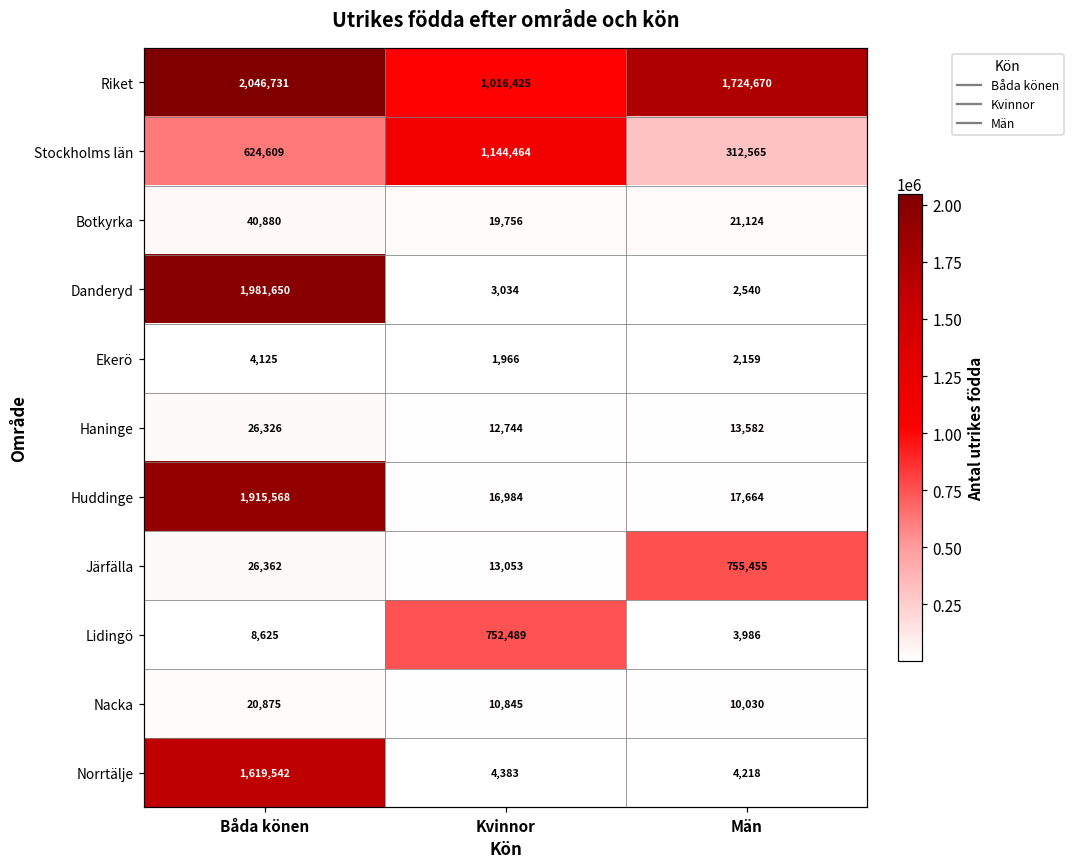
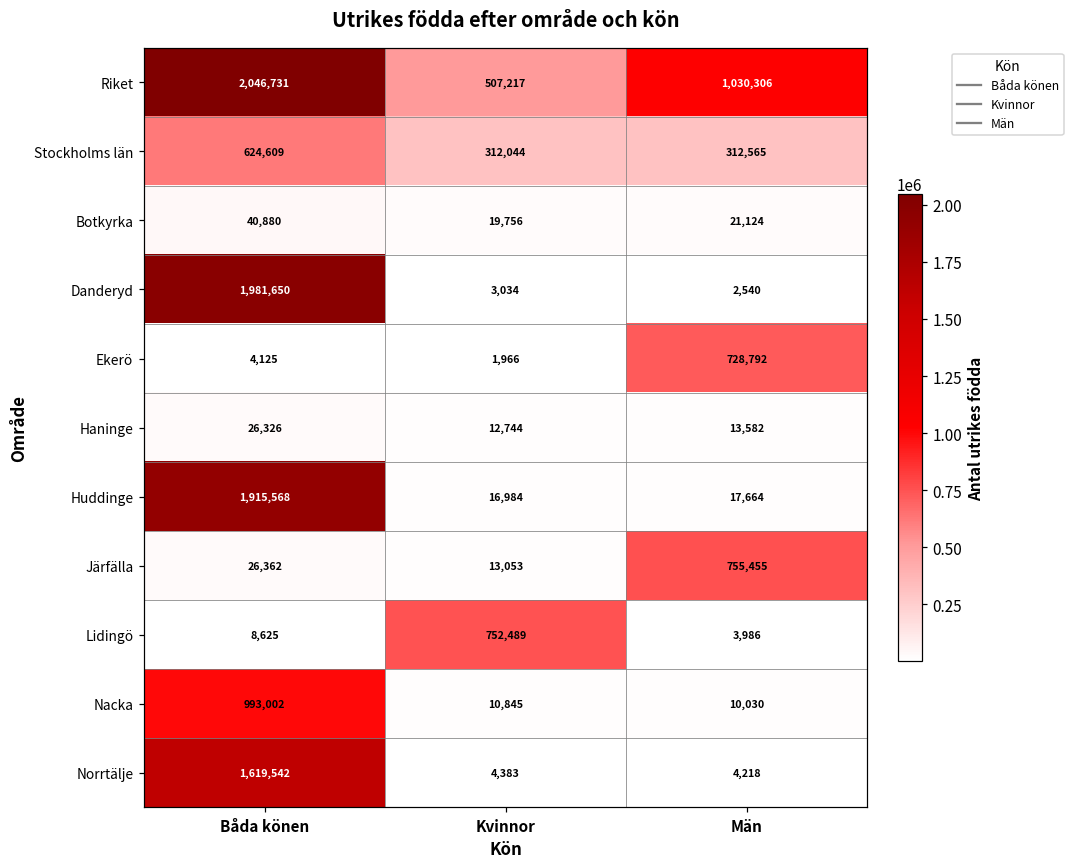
Riket, Kvinnor: 1,016,425 -> 507,217
Riket, Män: 1,724,670 -> 1,030,306
Stockholms län, Kvinnor: 1,144,464 -> 312,044
Ekerö, Män: 2,159 -> 728,792
Nacka, Båda könen: 20,875 -> 993,002
